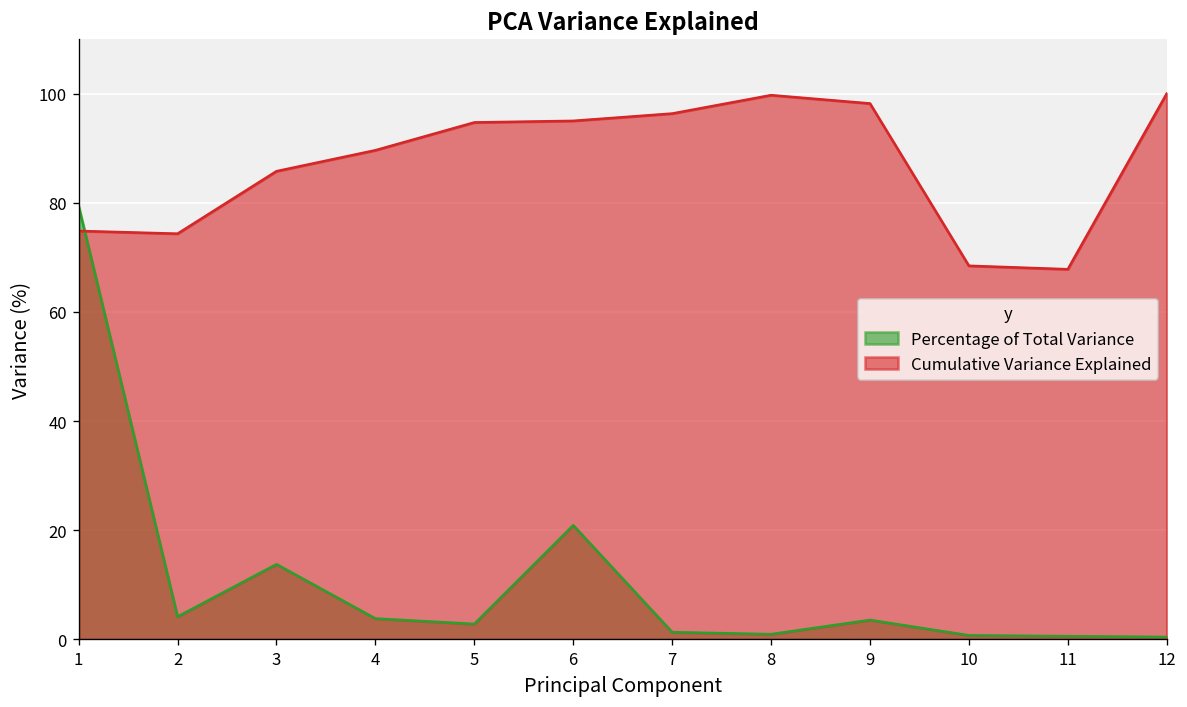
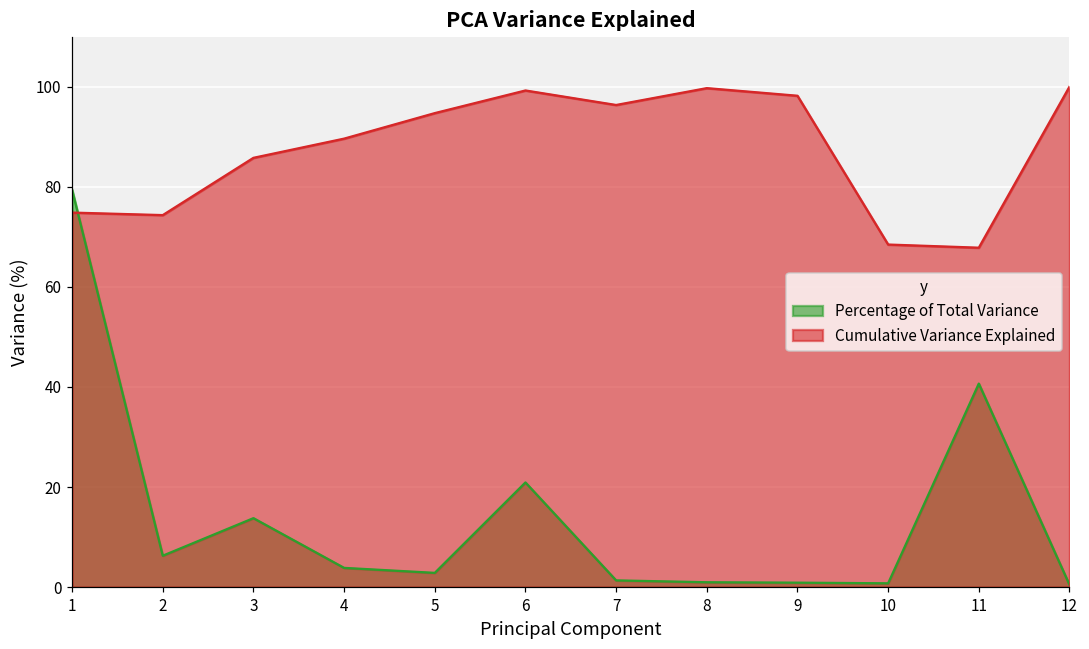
Percentage of Total Variance, 2: 4 -> 6
Cumulative Variance Explained, 6: 95 -> 99
Percentage of Total Variance, 9: 4 -> 1
Percentage of Total Variance, 11: 1 -> 41
